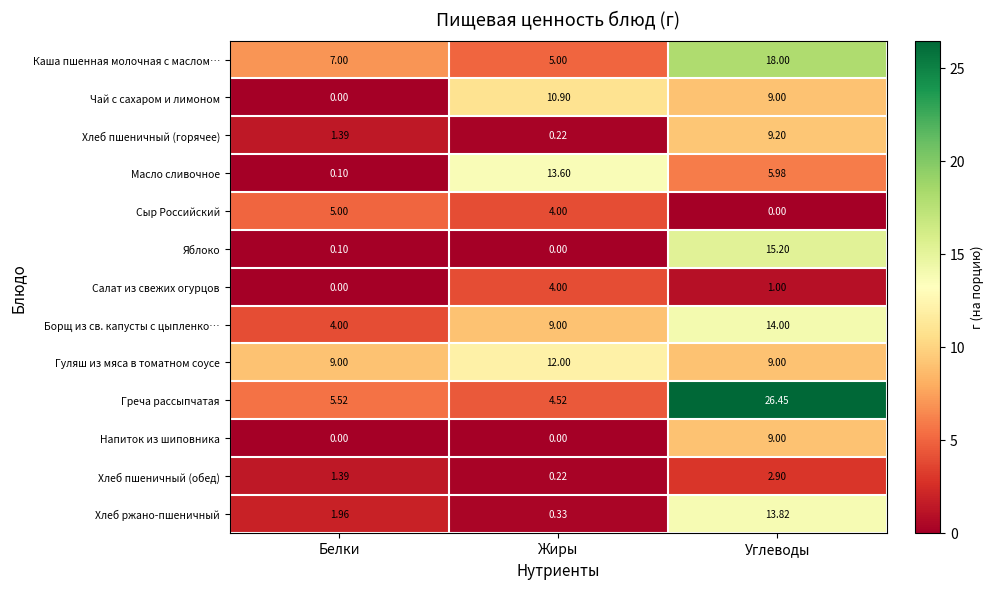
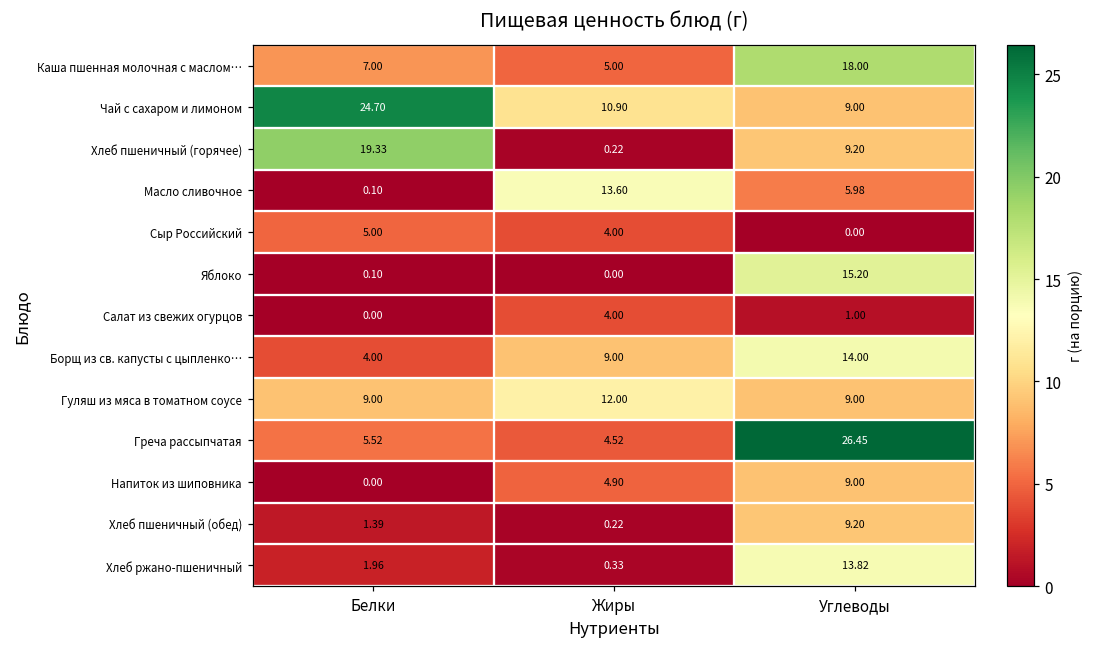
Чай с сахаром и лимоном, Белки: 0.00 -> 24.70
Хлеб пшеничный (горячее), Белки: 1.39 -> 19.33
Напиток из шиповника, Жиры: 0.00 -> 4.90
Хлеб пшеничный (обед), Углеводы: 2.90 -> 9.20
